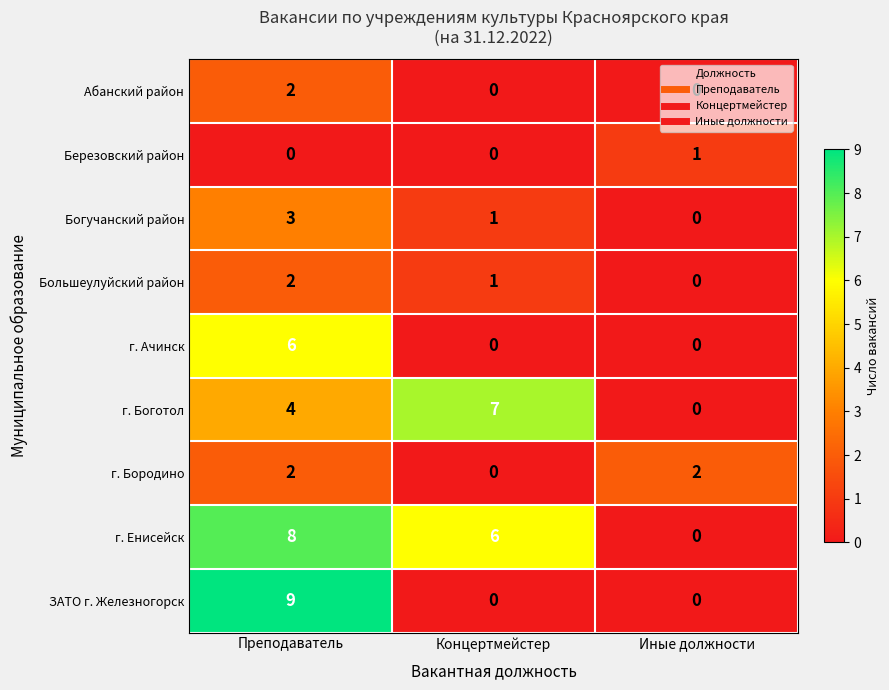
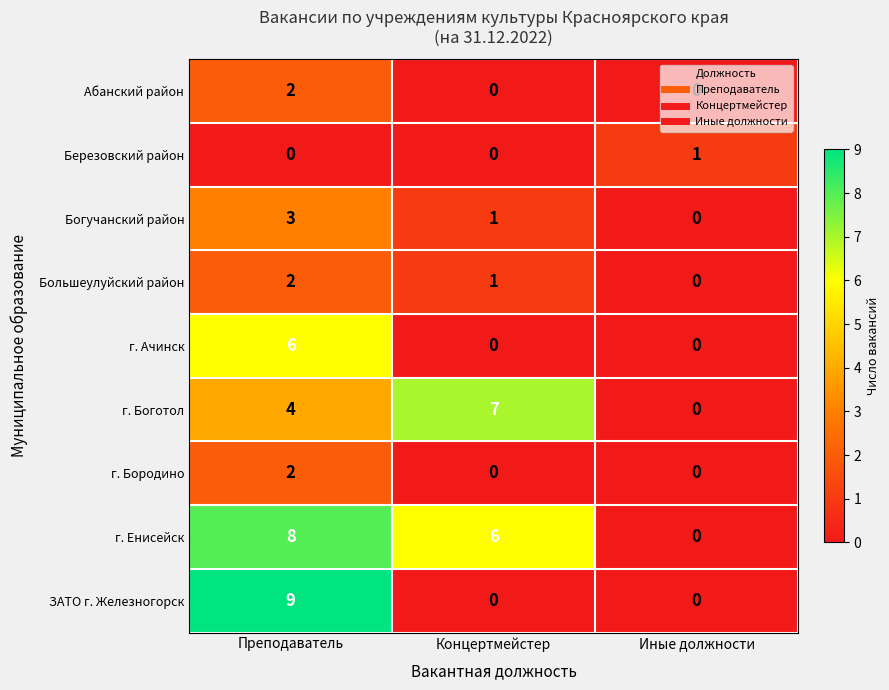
г. Бородино, Иные должности: 2 -> 0
